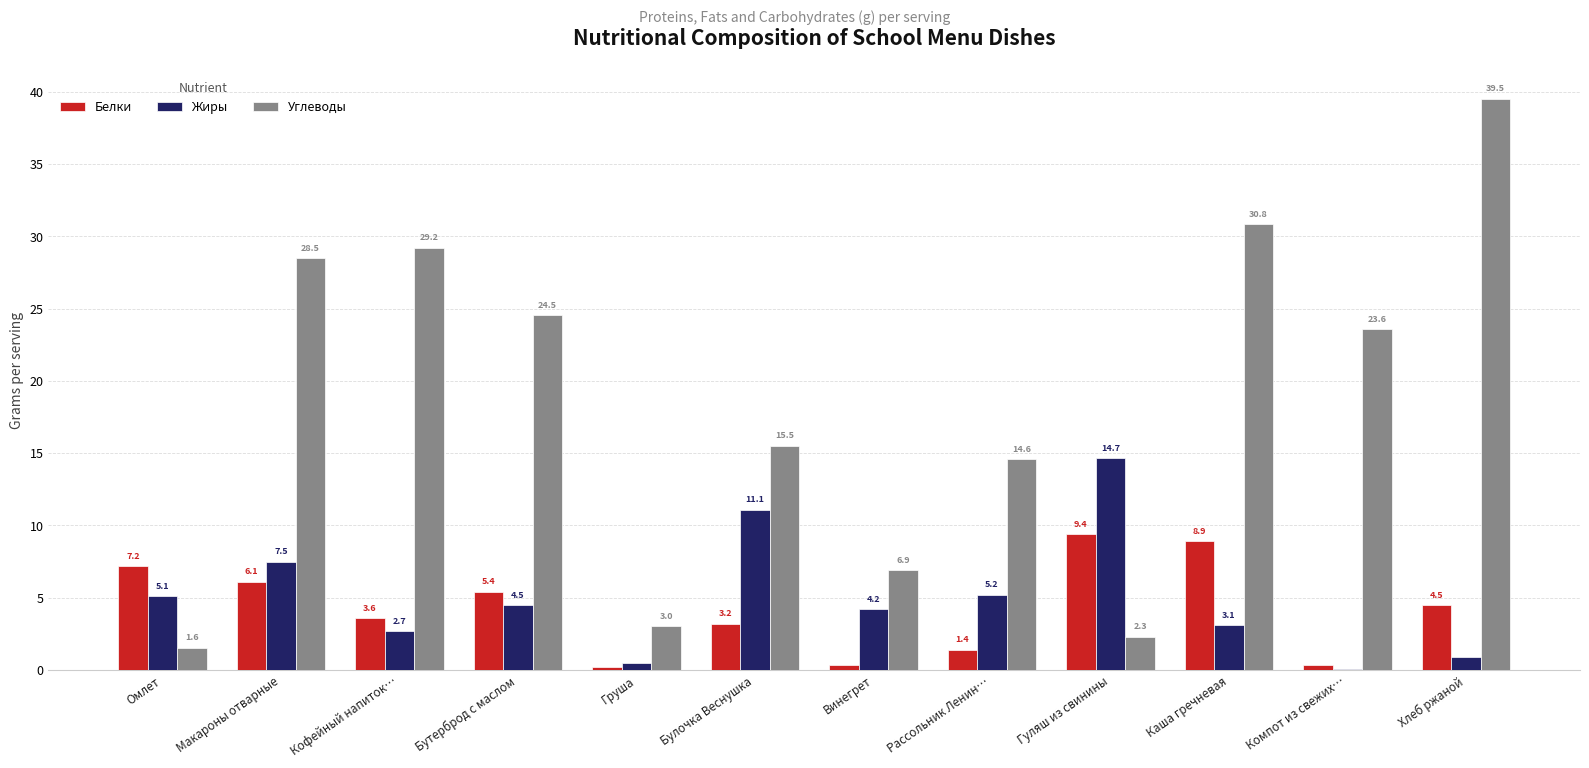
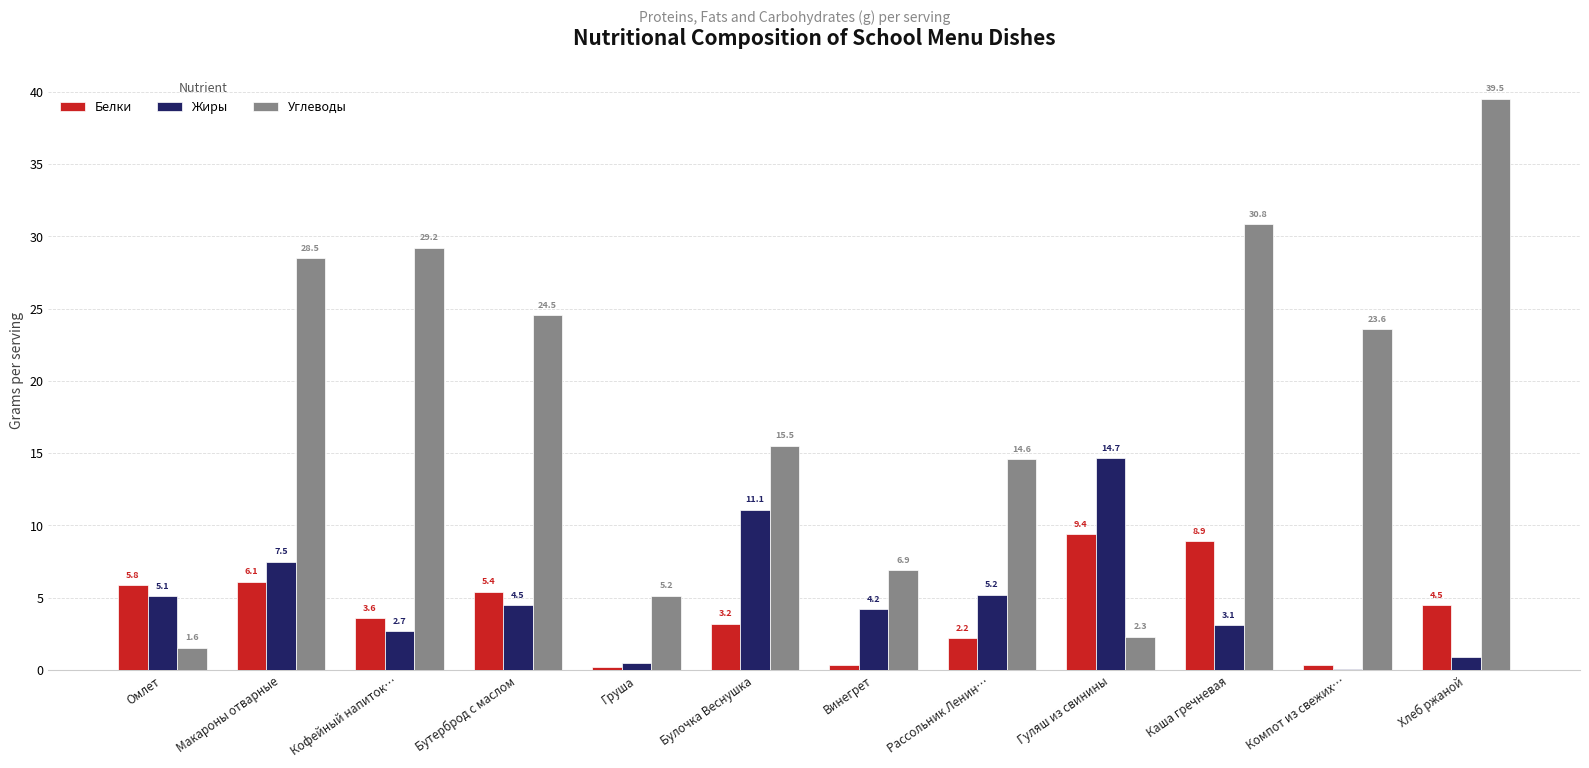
Белки, Омлет: 7.2 -> 5.8
Углеводы, Груша: 3.0 -> 5.2
Белки, Рассольник Ленин…: 1.4 -> 2.2
